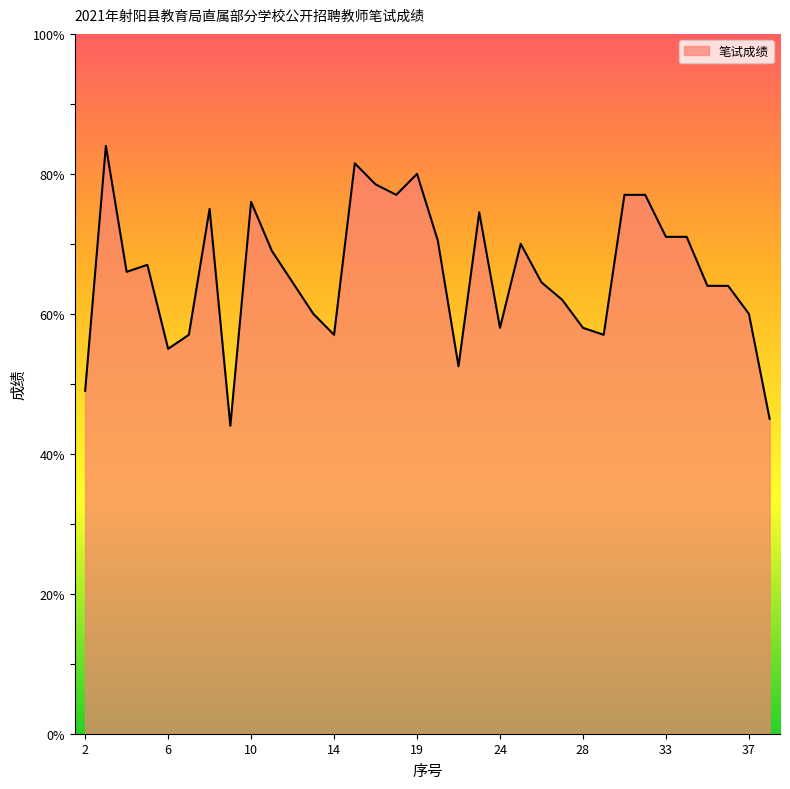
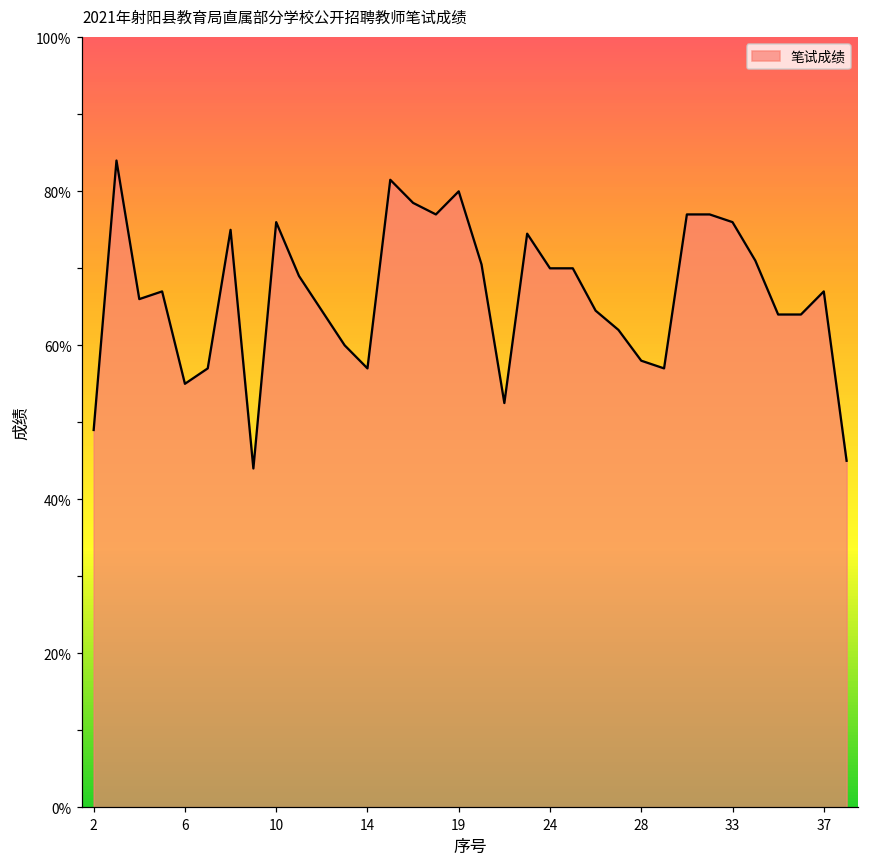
24: 58% -> 70%
33: 71% -> 76%
37: 60% -> 67%
